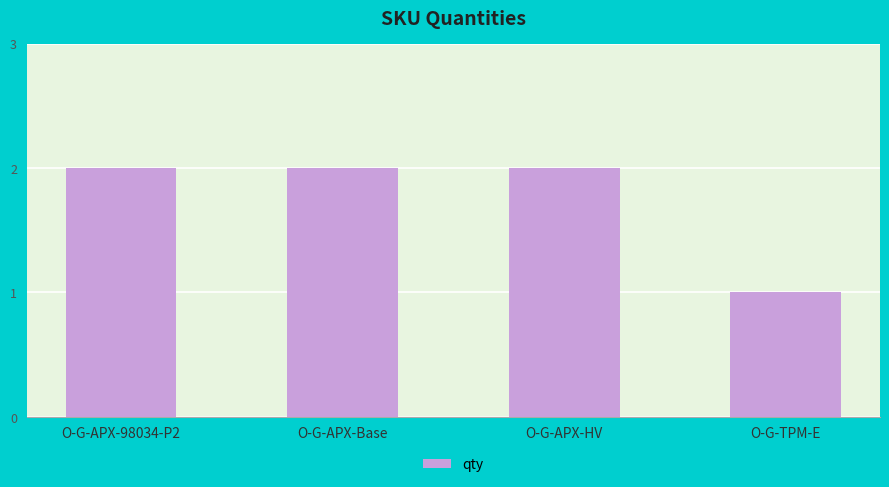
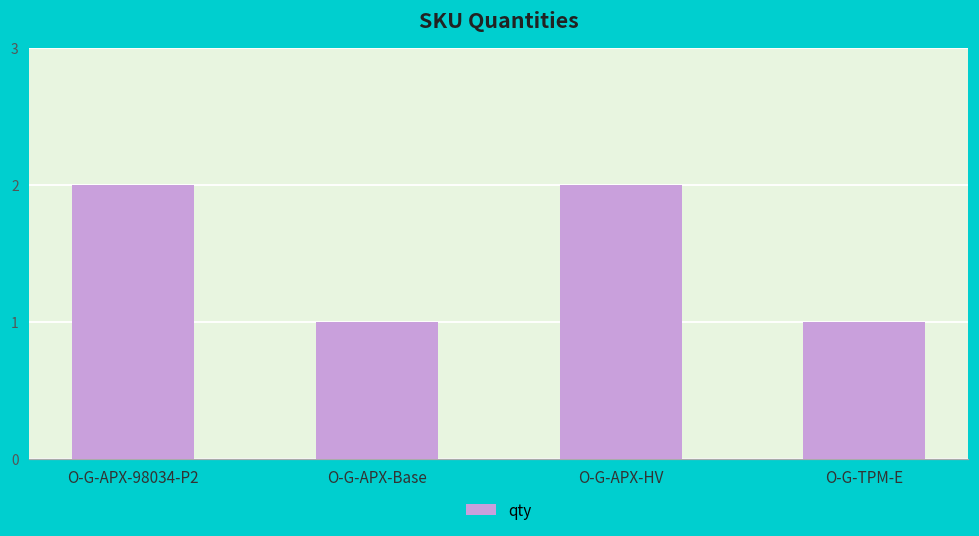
O-G-APX-Base: 2 -> 1
